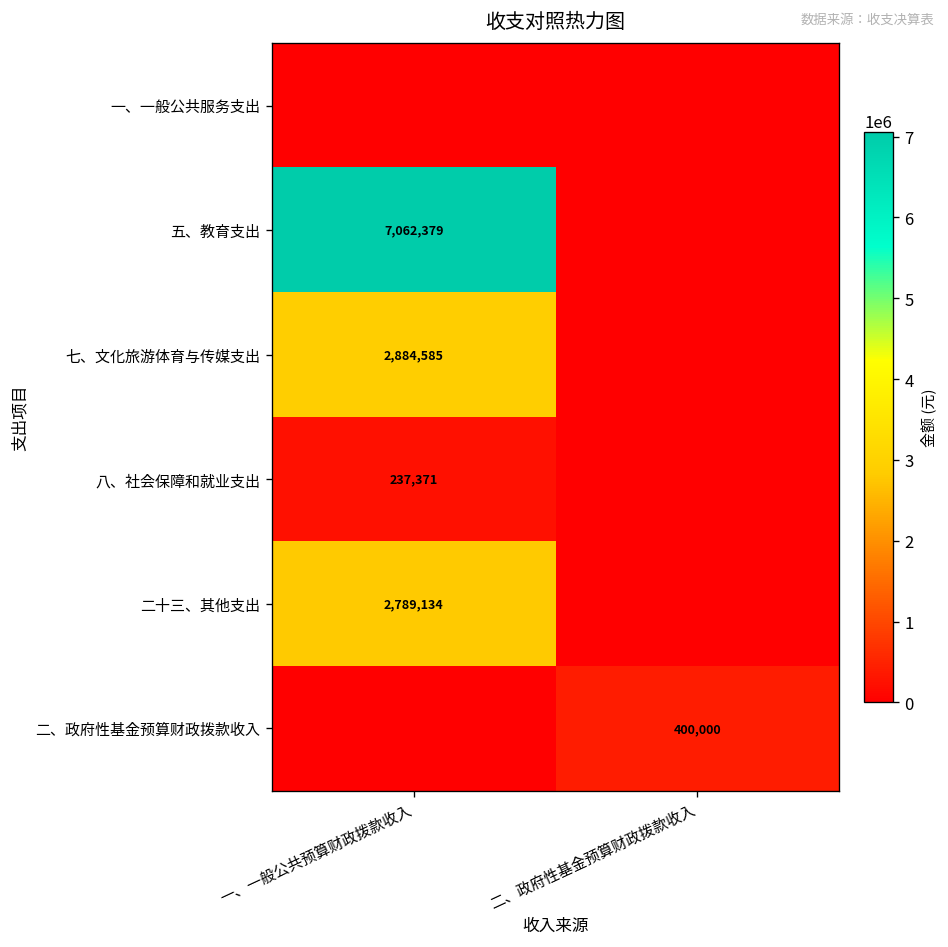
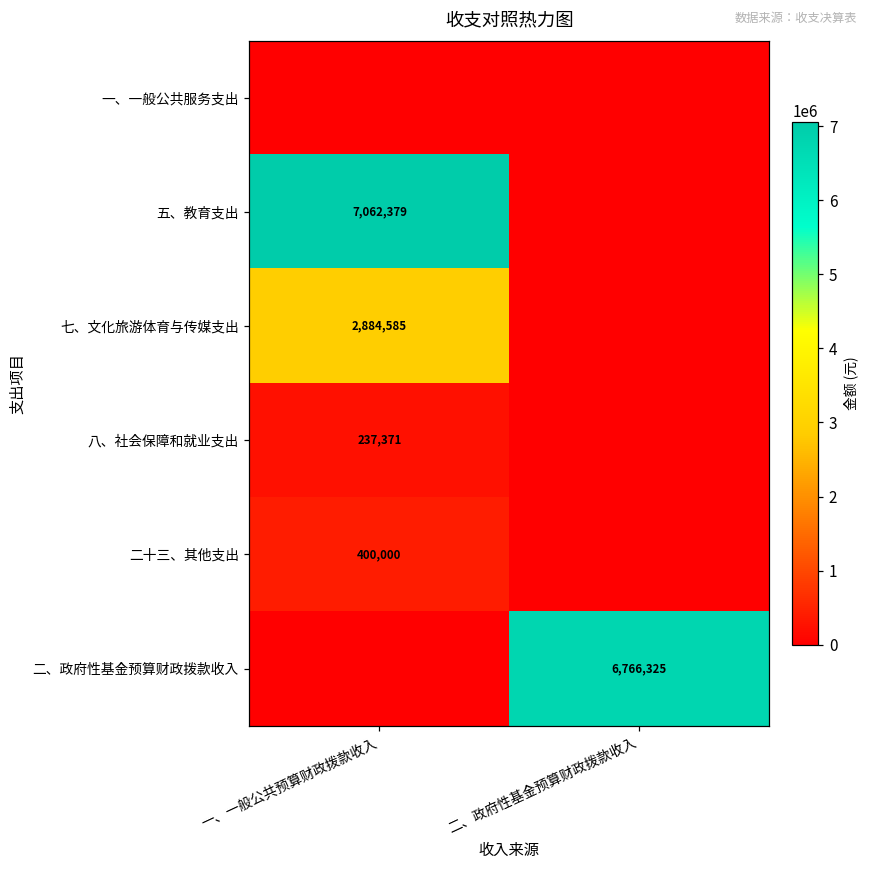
二十三、其他支出, 一、一般公共预算财政拨款收入: 2,789,134 -> 400,000
二、政府性基金预算财政拨款收入, 二、政府性基金预算财政拨款收入: 400,000 -> 6,766,325
